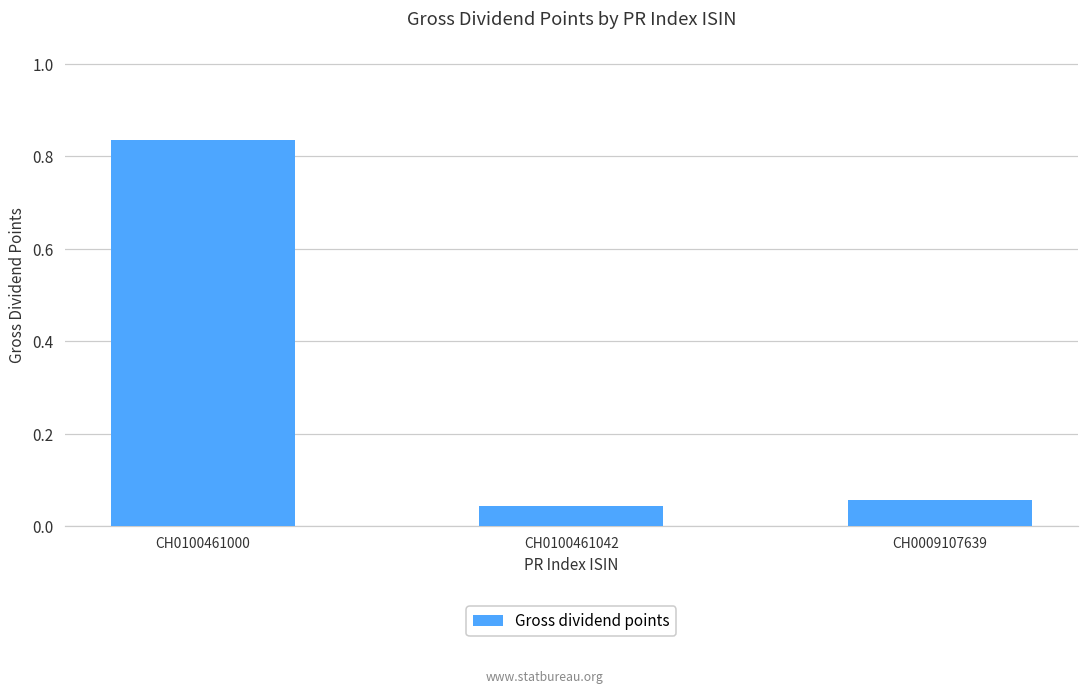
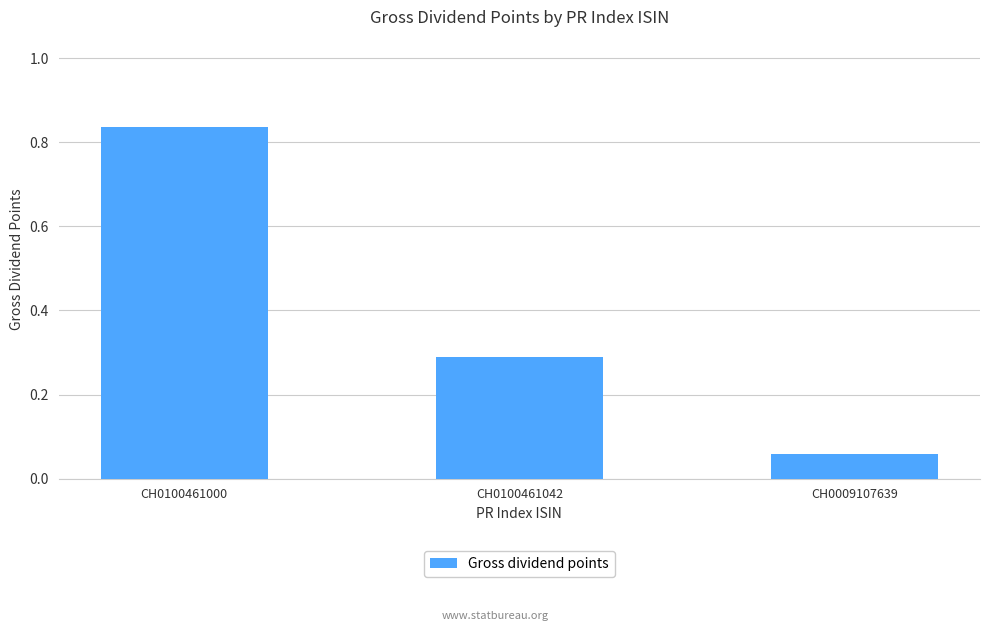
CH0100461042: 0.04 -> 0.29
